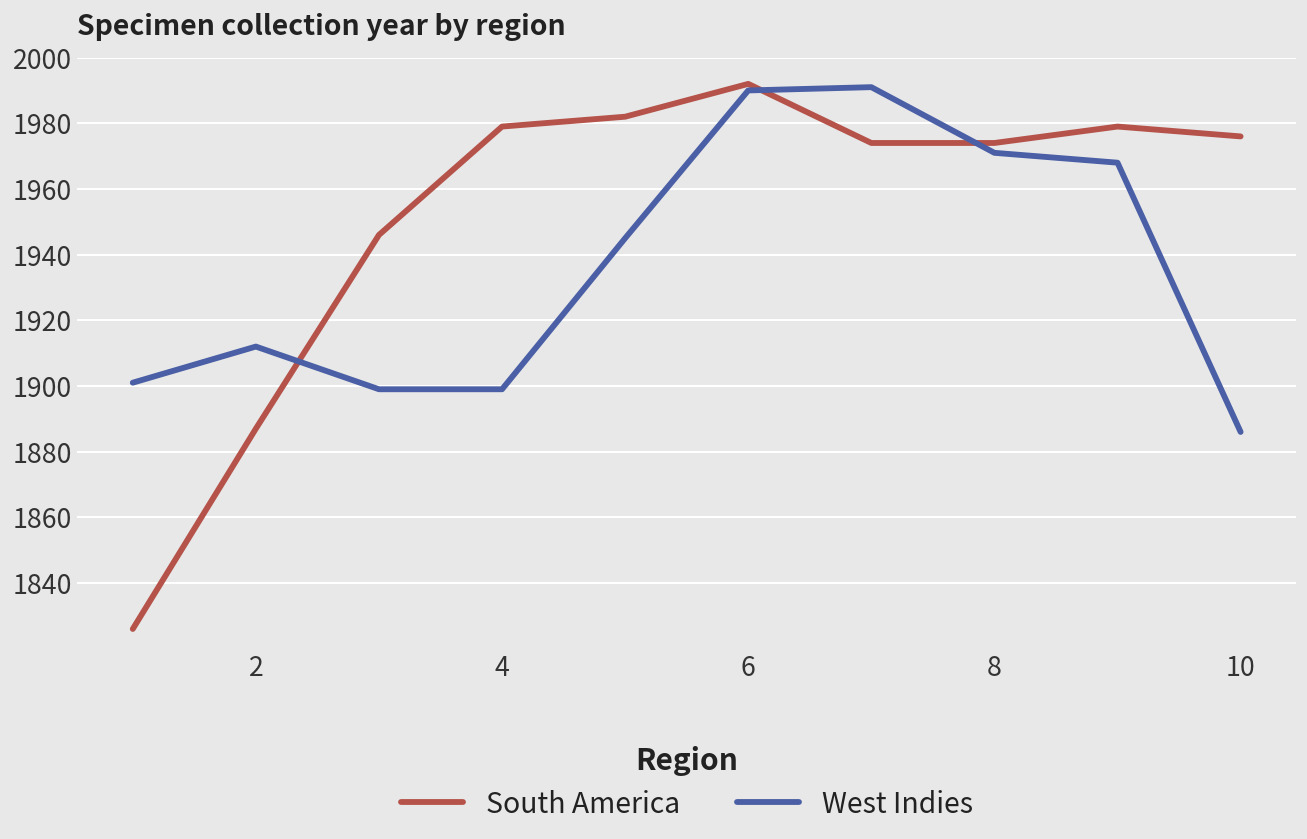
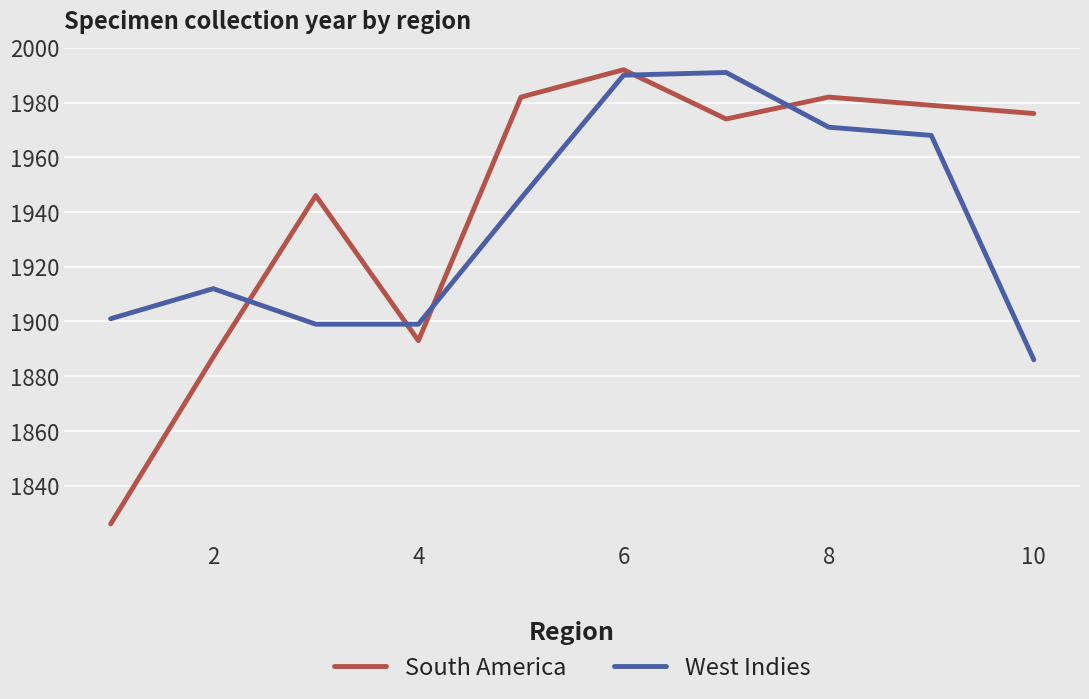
South America, 4: 1979 -> 1893
South America, 8: 1974 -> 1982
